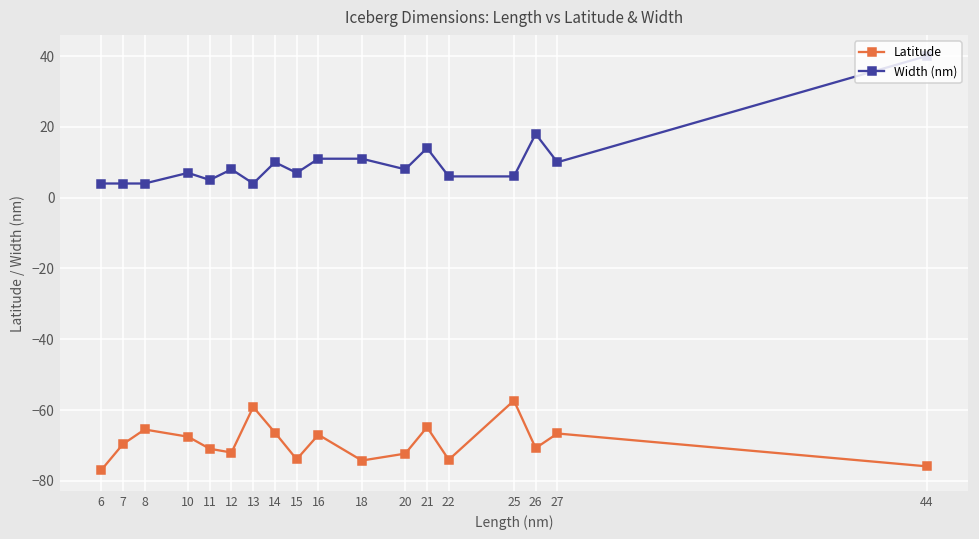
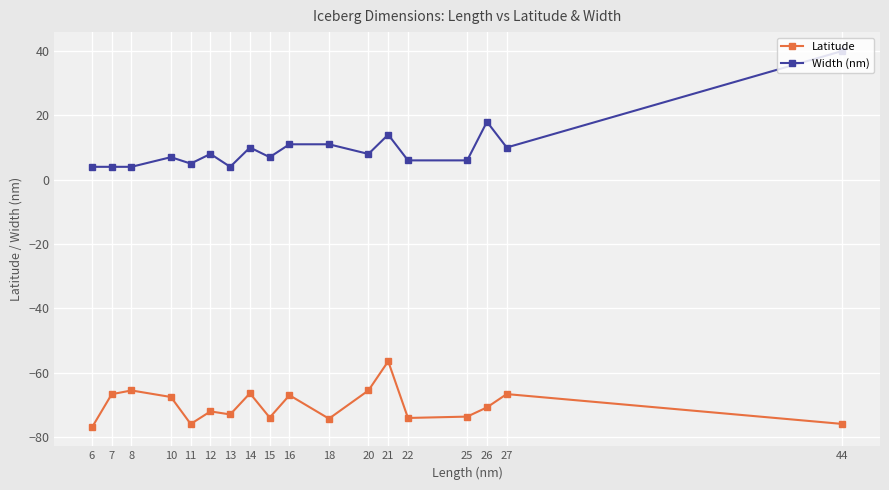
Latitude, 7: -70 -> -67
Latitude, 11: -71 -> -76
Latitude, 13: -59 -> -73
Latitude, 20: -72 -> -65
Latitude, 21: -65 -> -56
Latitude, 25: -57 -> -74
